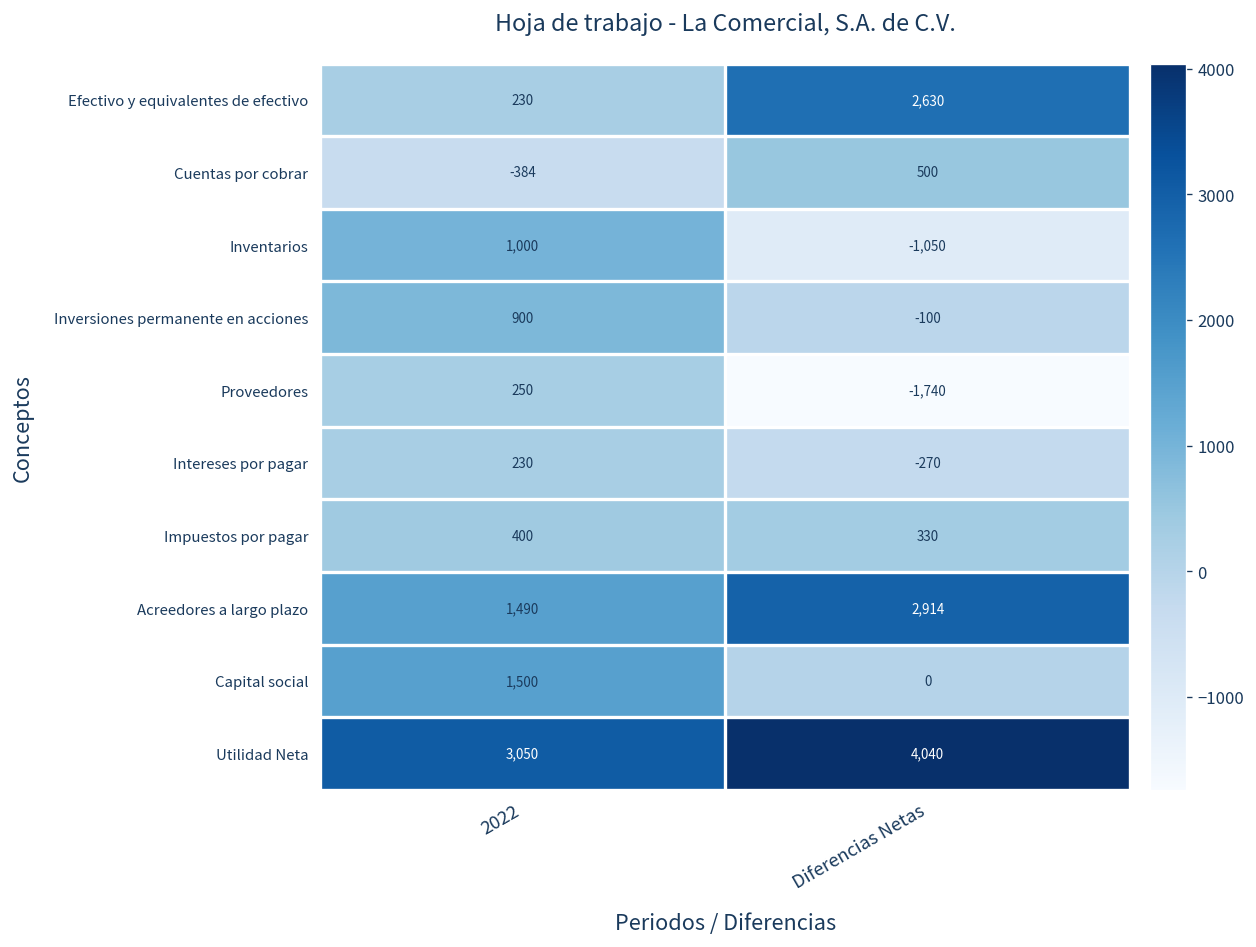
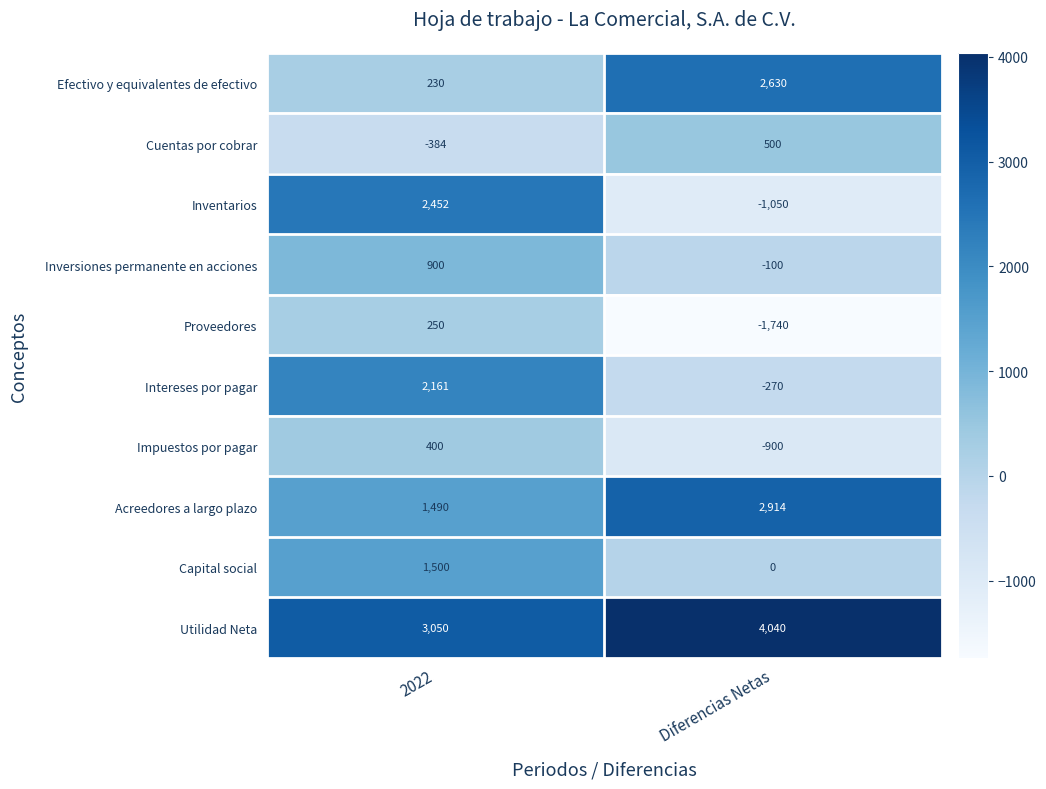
Inventarios, 2022: 1,000 -> 2,452
Intereses por pagar, 2022: 230 -> 2,161
Impuestos por pagar, Diferencias Netas: 330 -> -900
